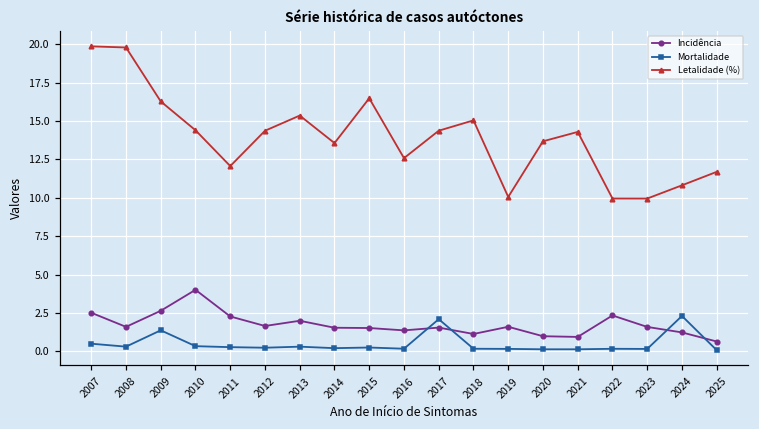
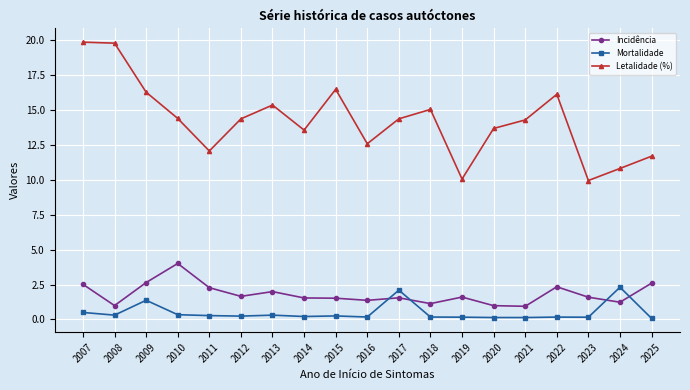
Incidência, 2008: 1.6 -> 1.0
Letalidade (%), 2022: 10.0 -> 16.1
Incidência, 2025: 0.6 -> 2.6
